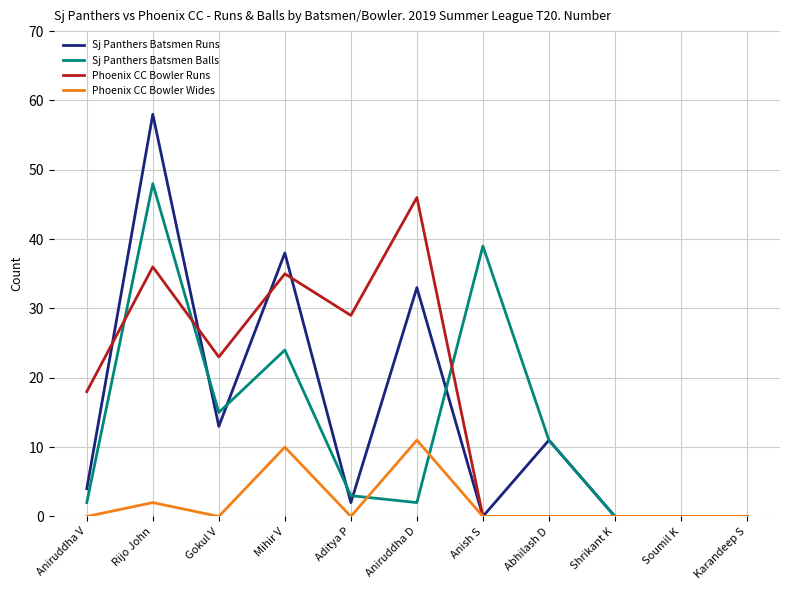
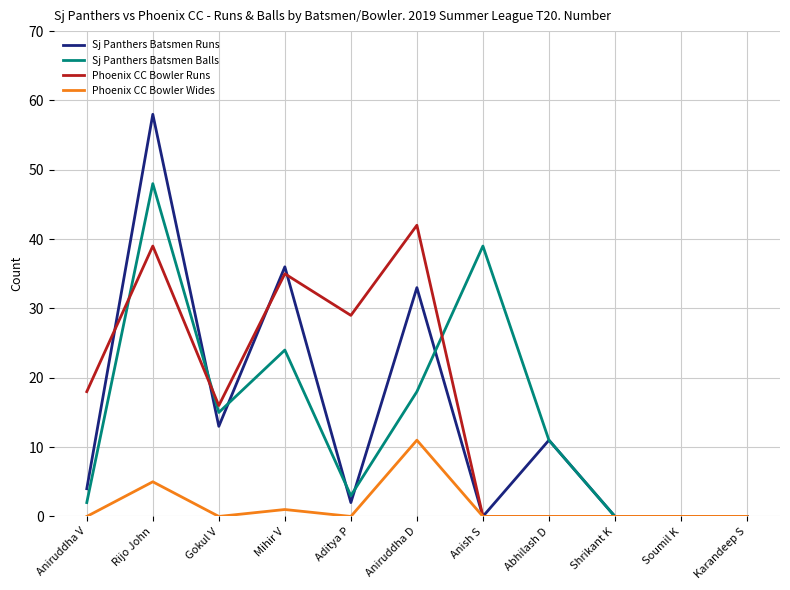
Phoenix CC Bowler Runs, Rijo John: 36 -> 39
Phoenix CC Bowler Wides, Rijo John: 2 -> 5
Phoenix CC Bowler Runs, Gokul V: 23 -> 16
Sj Panthers Batsmen Runs, Mihir V: 38 -> 36
Phoenix CC Bowler Wides, Mihir V: 10 -> 1
Sj Panthers Batsmen Balls, Aniruddha D: 2 -> 18
Phoenix CC Bowler Runs, Aniruddha D: 46 -> 42
